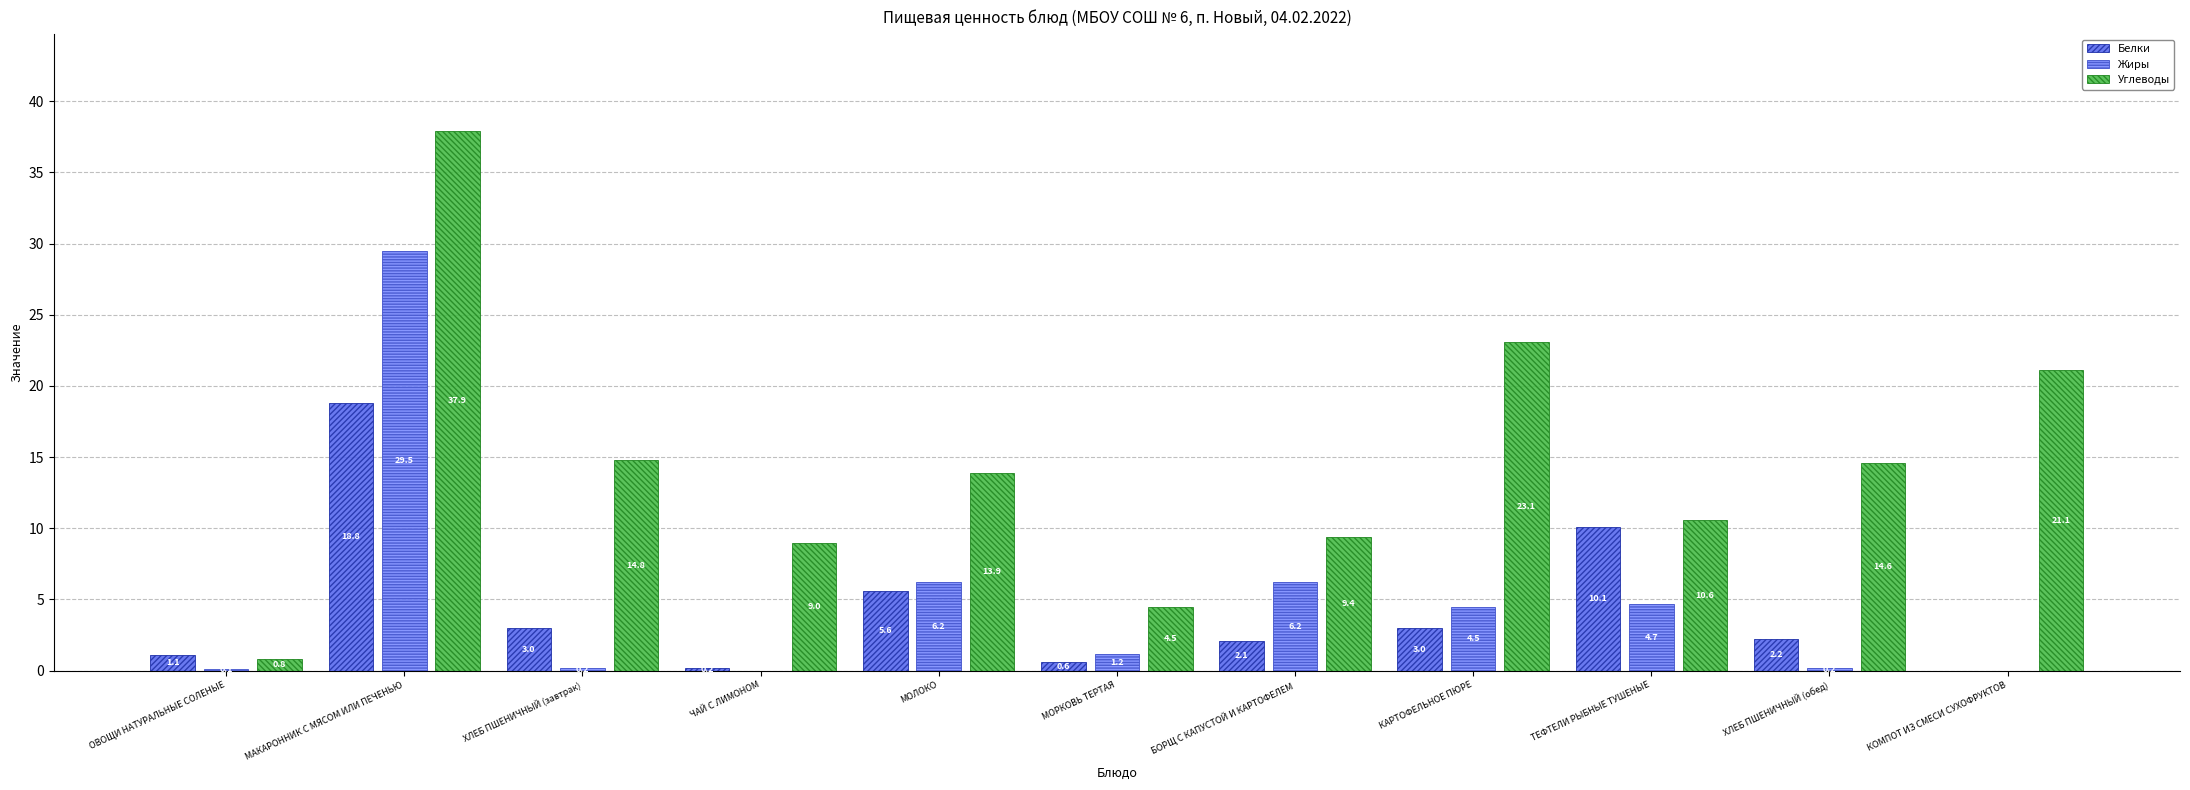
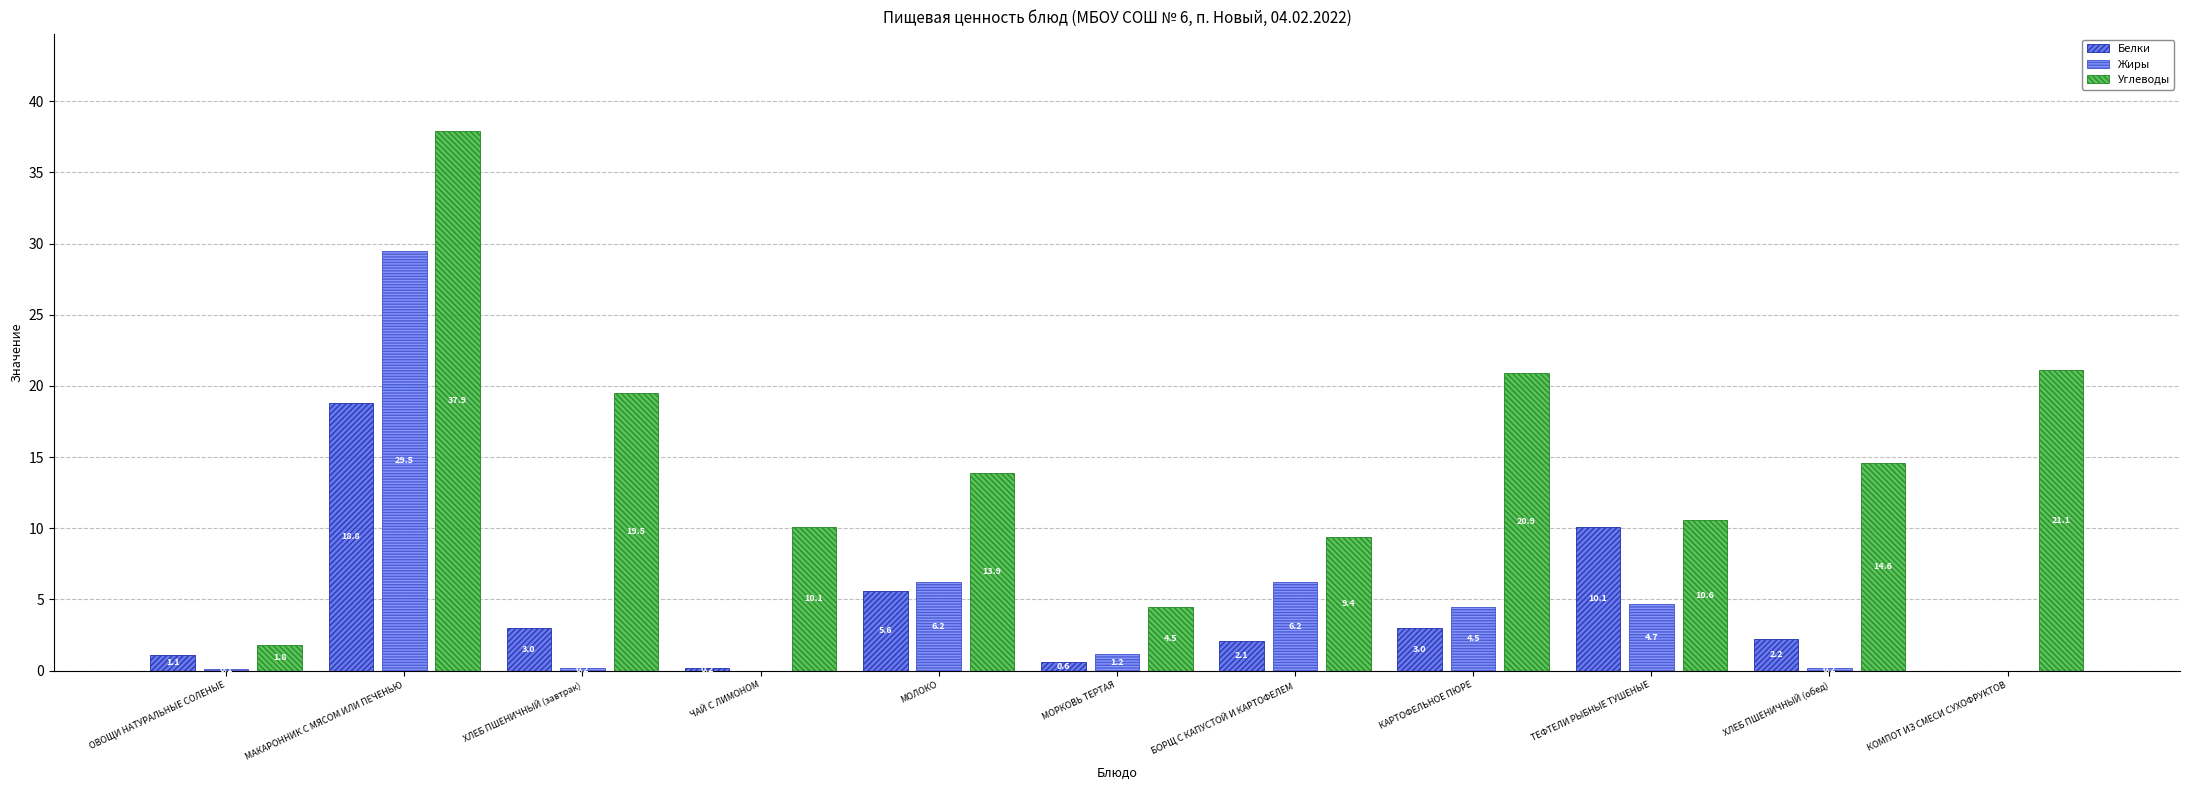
Углеводы, ОВОЩИ НАТУРАЛЬНЫЕ СОЛЕНЫЕ: 0.8 -> 1.8
Углеводы, ХЛЕБ ПШЕНИЧНЫЙ (завтрак): 14.8 -> 19.5
Углеводы, ЧАЙ С ЛИМОНОМ: 9.0 -> 10.1
Углеводы, КАРТОФЕЛЬНОЕ ПЮРЕ: 23.1 -> 20.9
